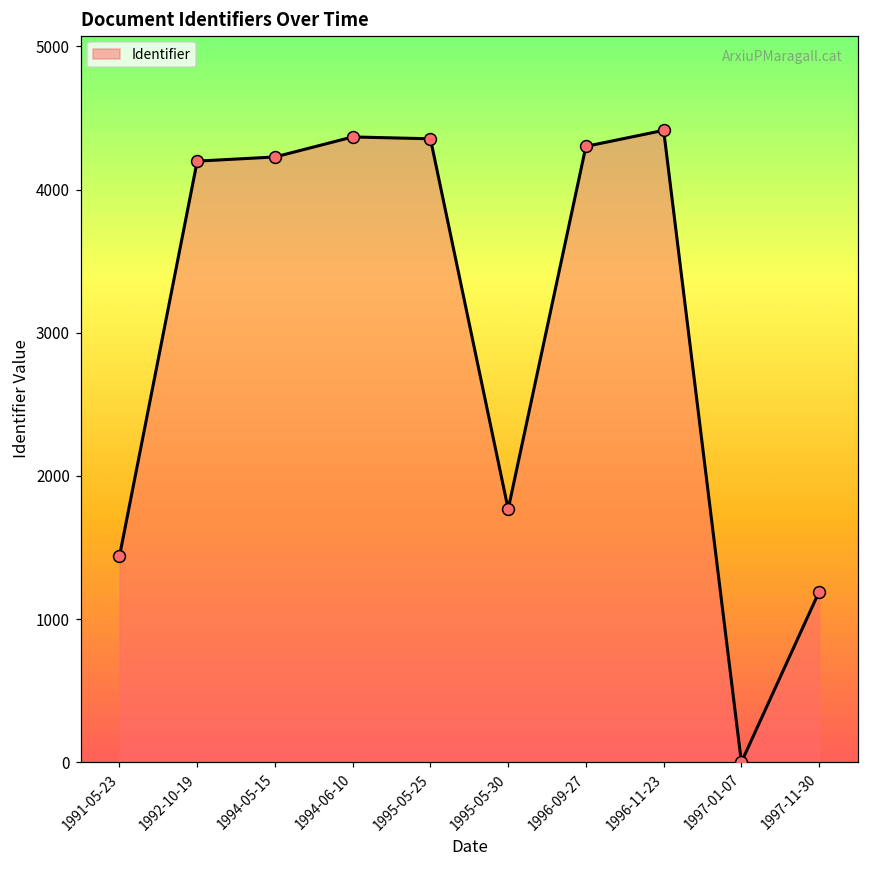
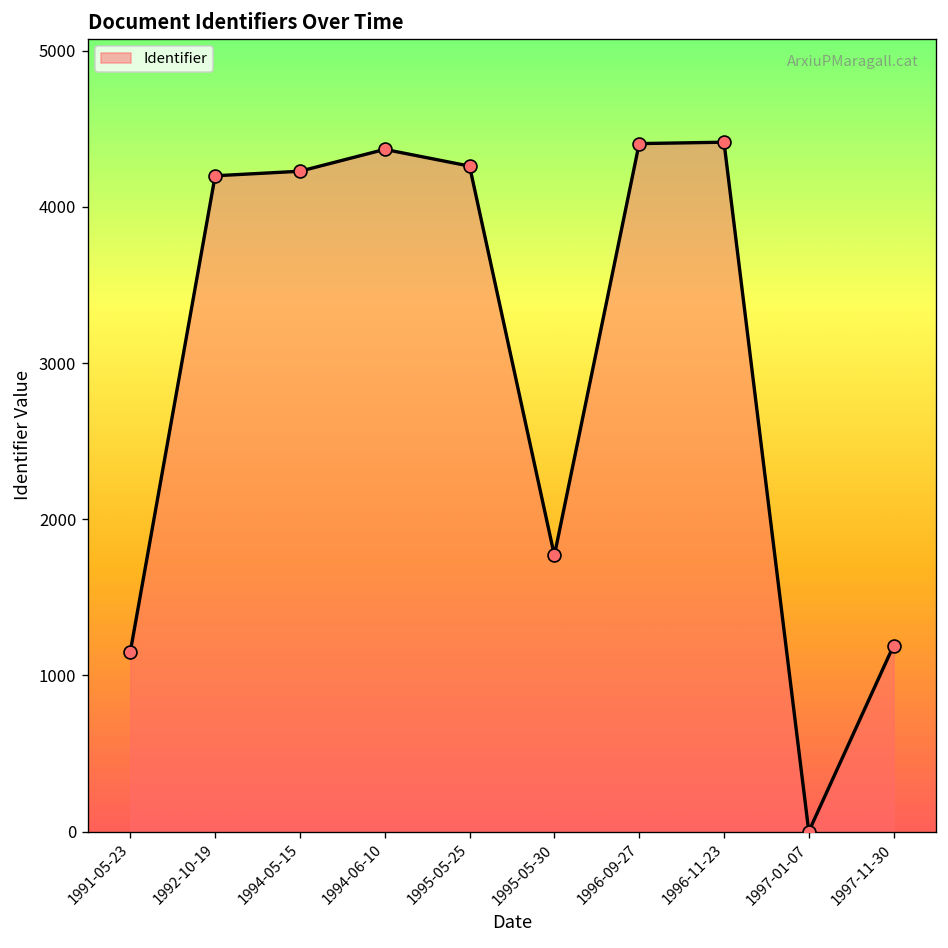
1991-05-23: 1440 -> 1150
1995-05-25: 4360 -> 4260
1996-09-27: 4300 -> 4410
